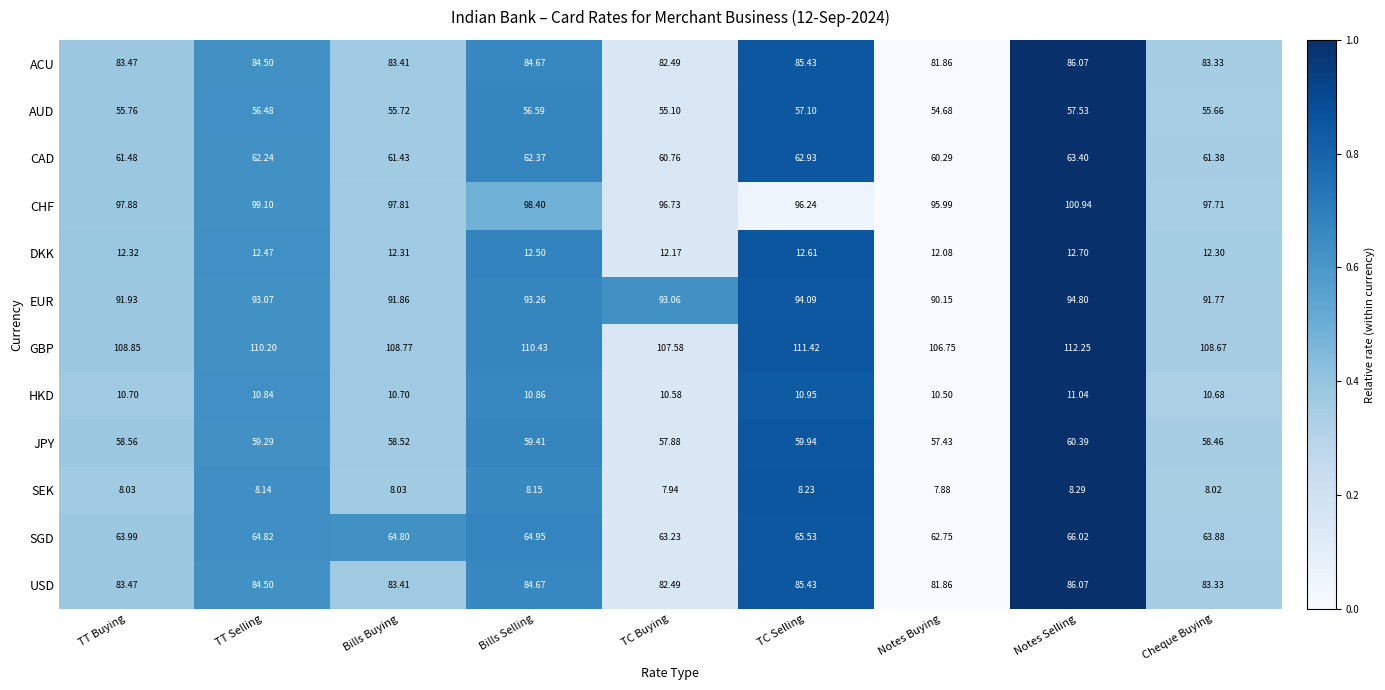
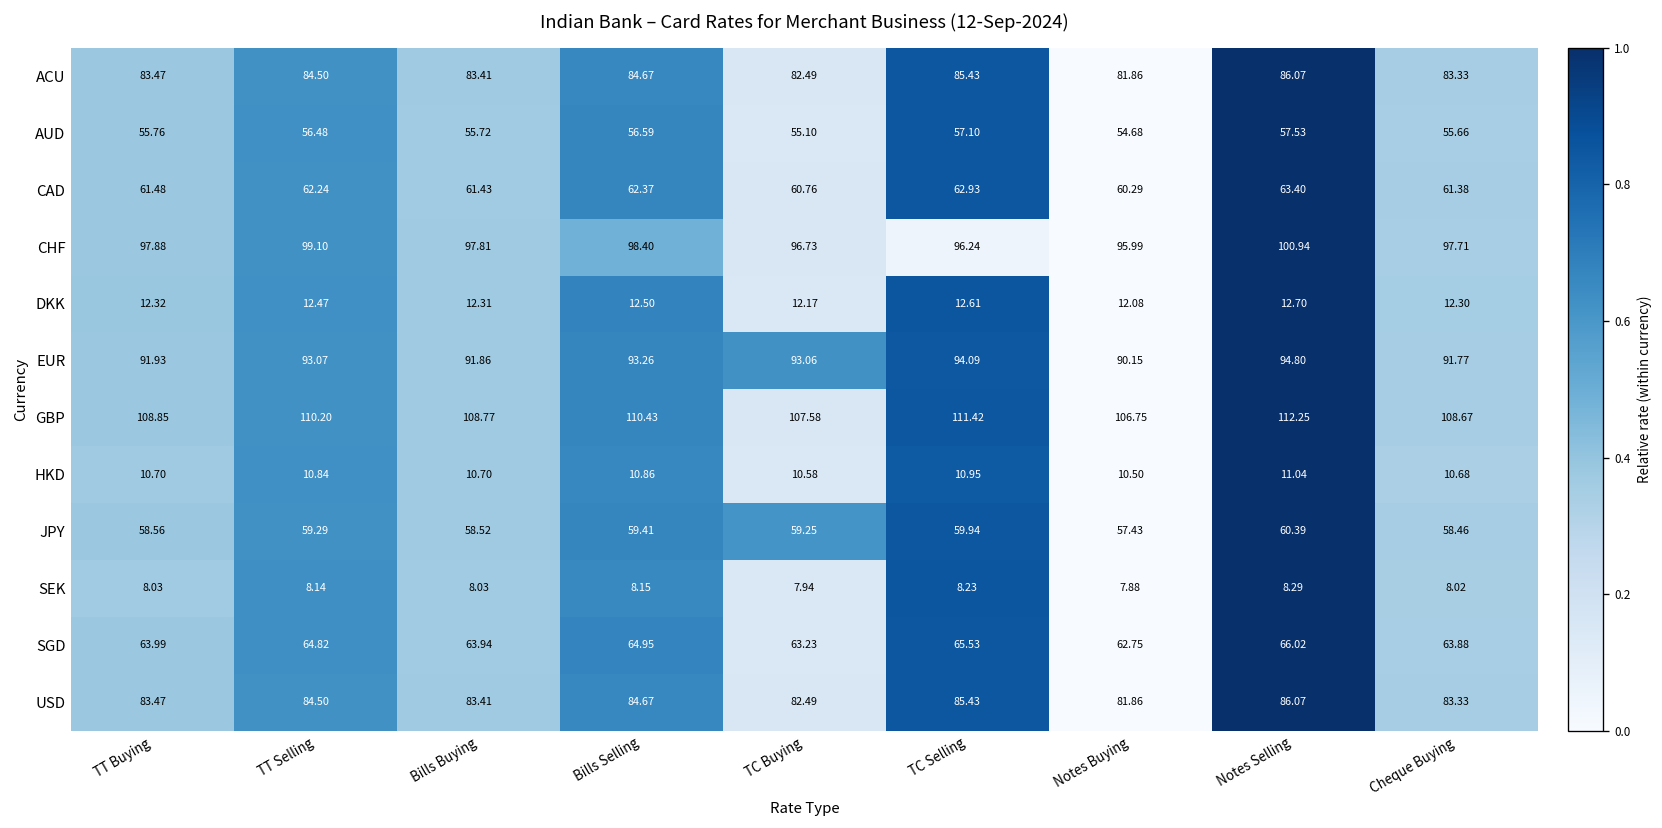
JPY, TC Buying: 57.88 -> 59.25
SGD, Bills Buying: 64.80 -> 63.94
